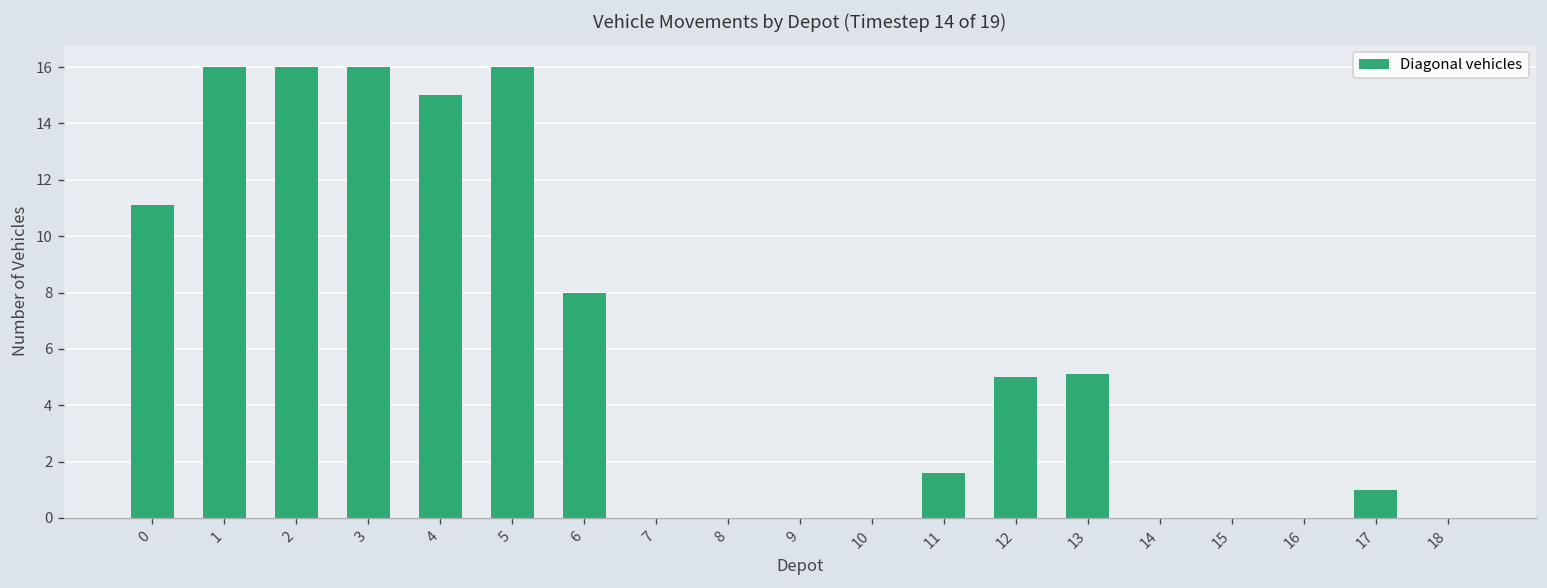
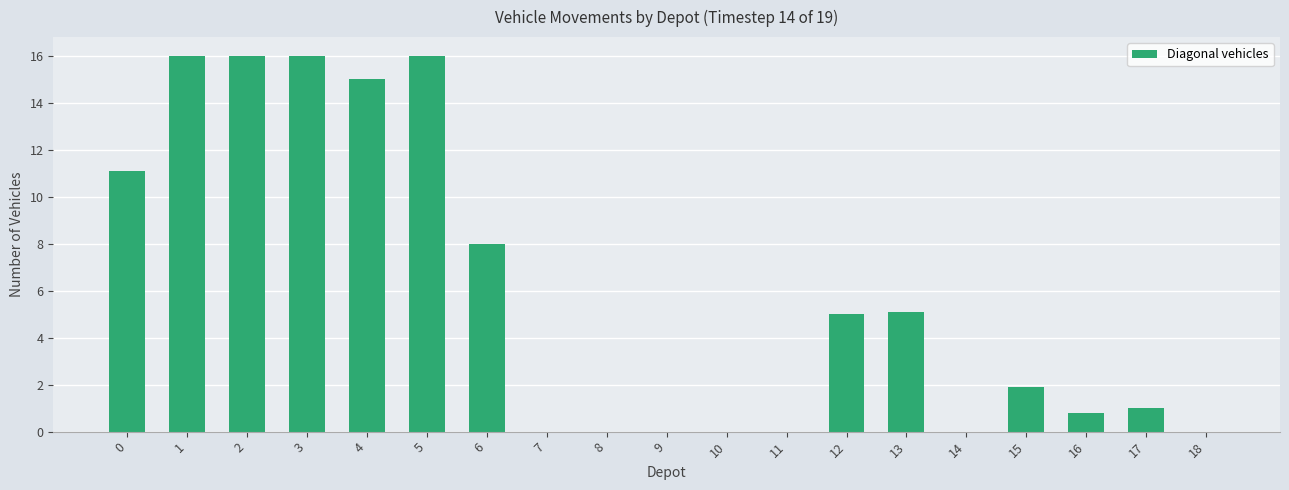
11: 1.6 -> 0.0
15: 0.0 -> 1.9
16: 0.0 -> 0.8
